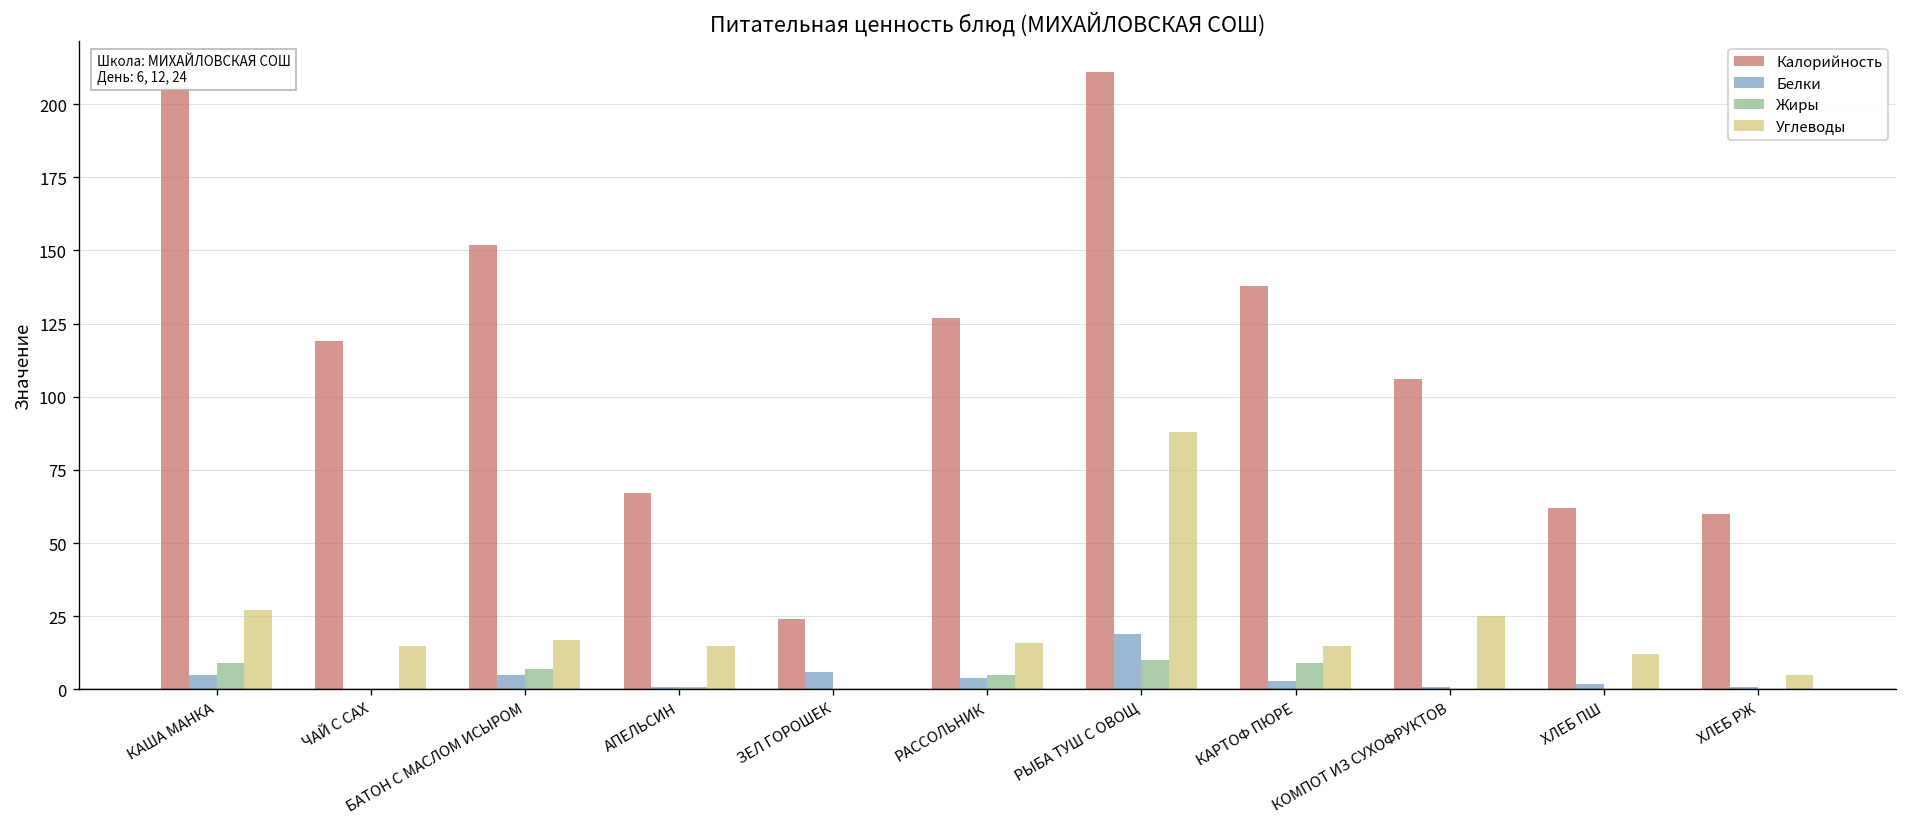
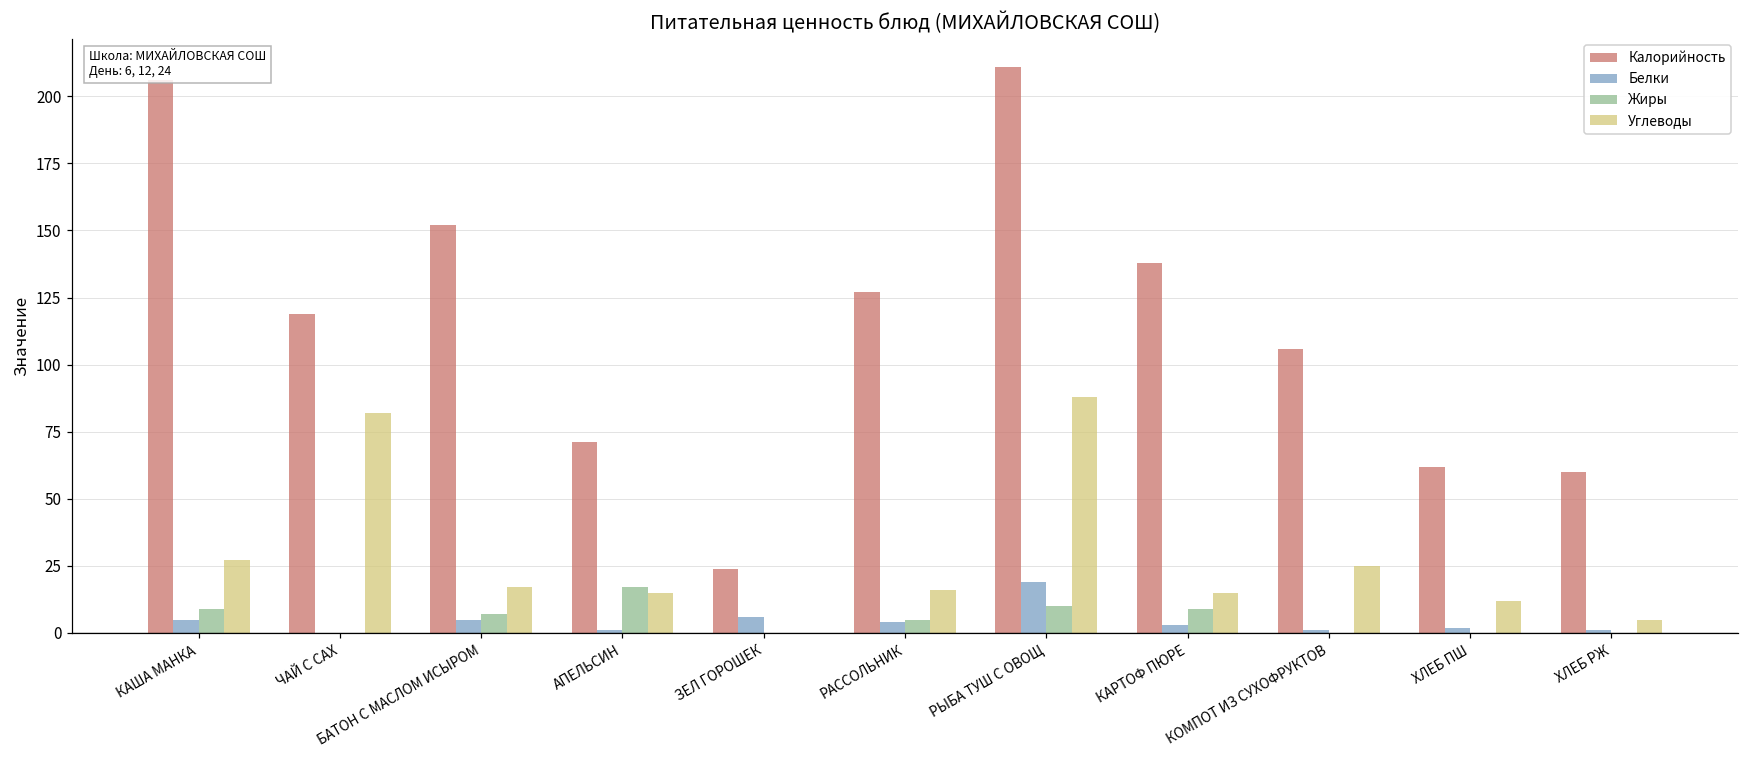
Углеводы, ЧАЙ С САХ: 15 -> 82
Калорийность, АПЕЛЬСИН: 67 -> 71
Жиры, АПЕЛЬСИН: 1 -> 17
